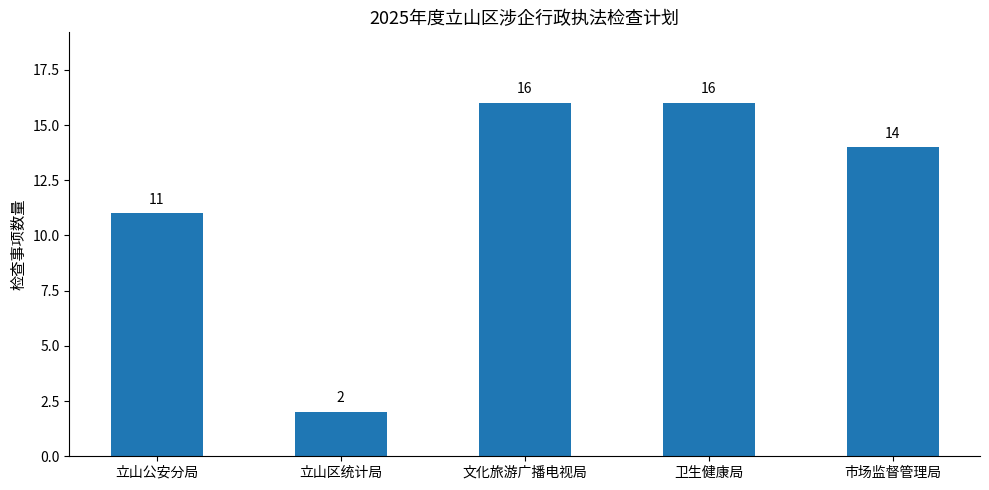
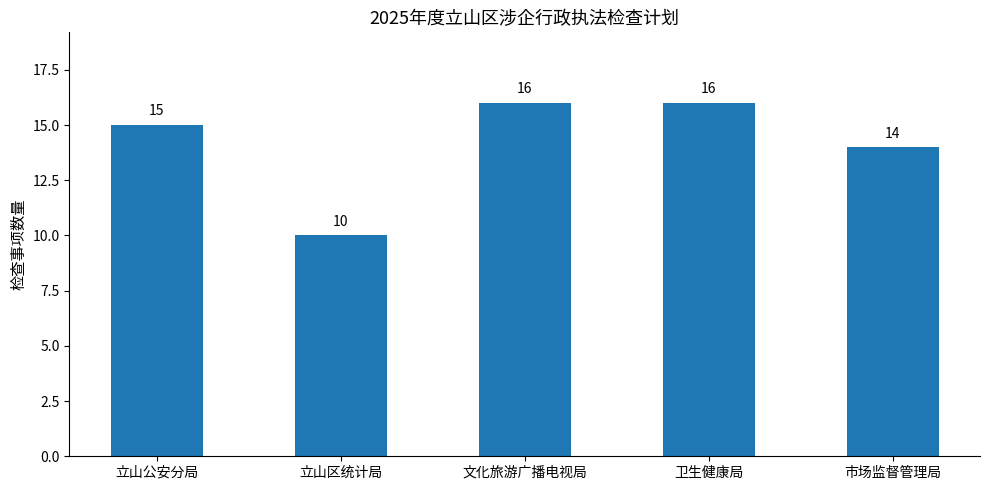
立山公安分局: 11 -> 15
立山区统计局: 2 -> 10
